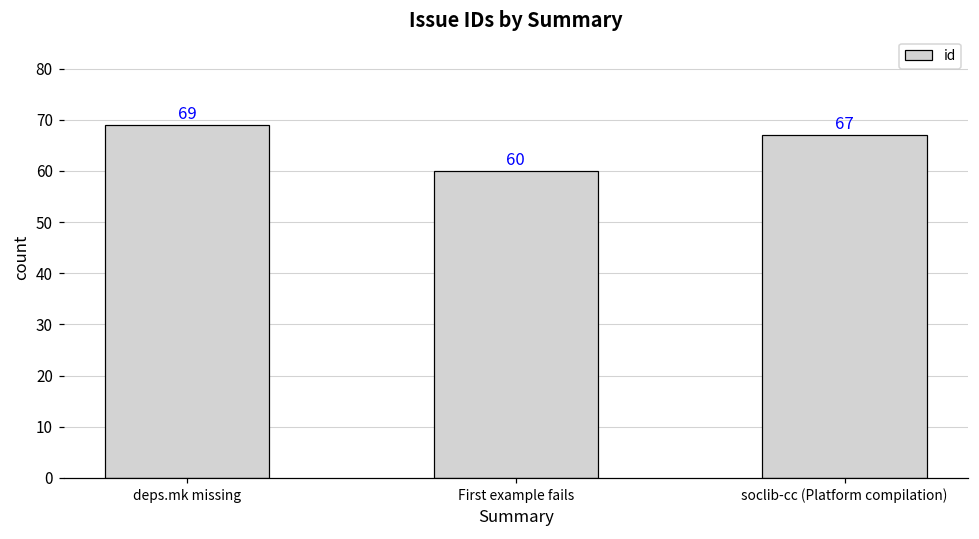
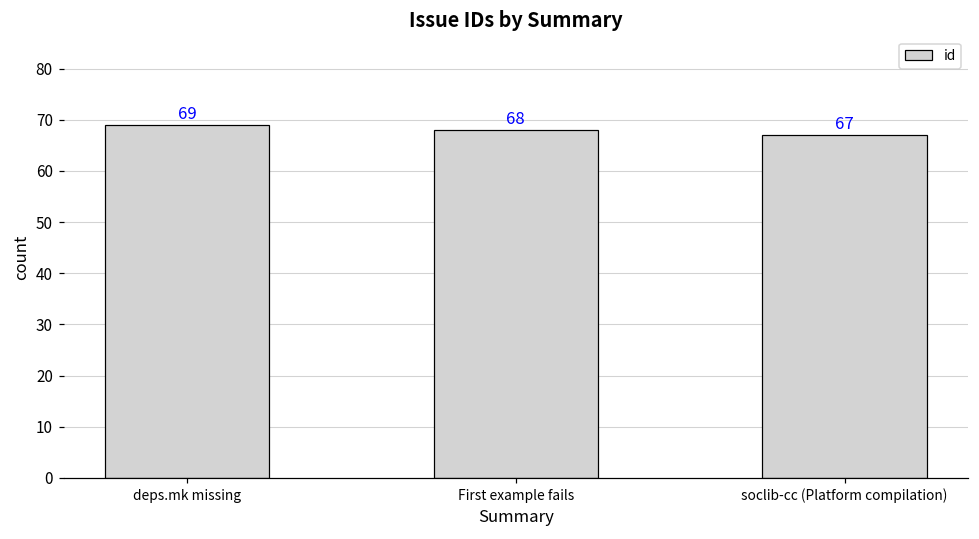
First example fails: 60 -> 68
